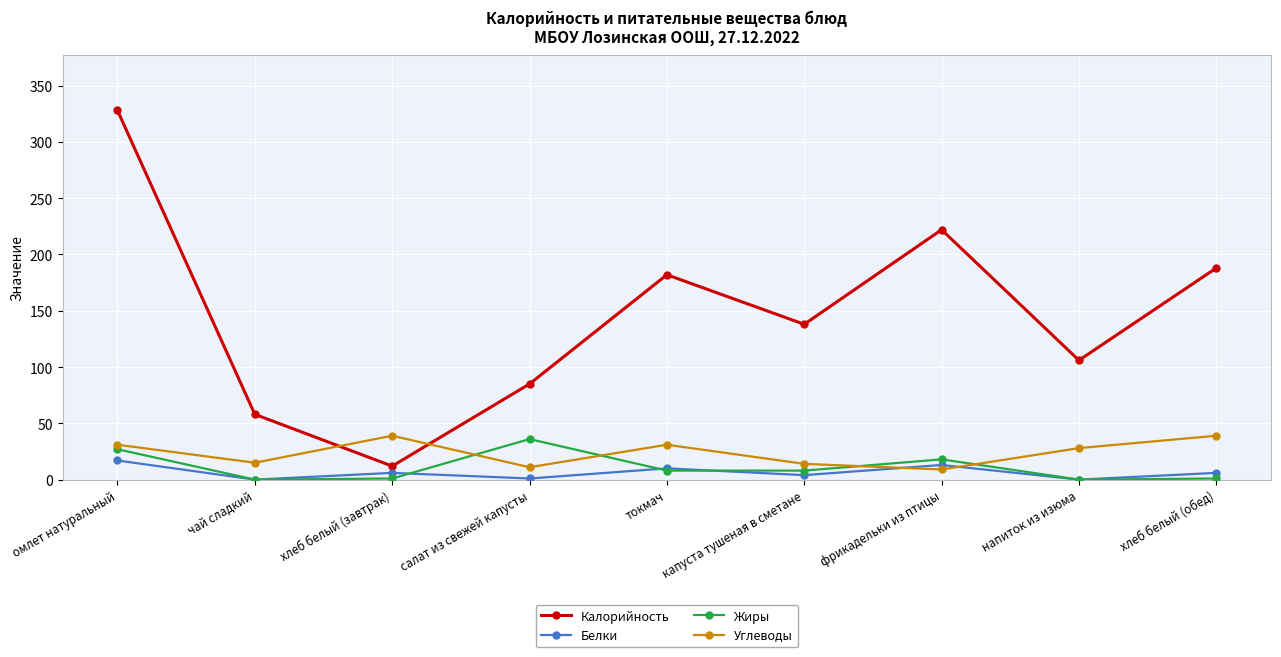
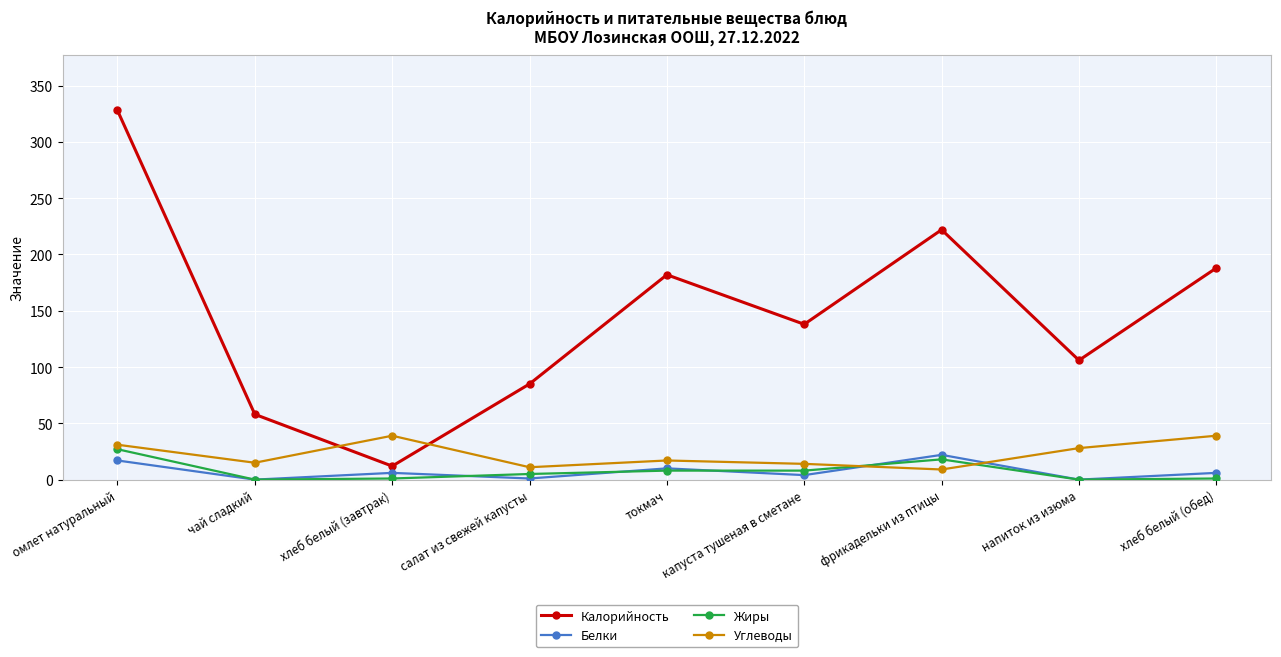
Жиры, салат из свежей капусты: 36 -> 5
Углеводы, токмач: 31 -> 17
Белки, фрикадельки из птицы: 13 -> 22
